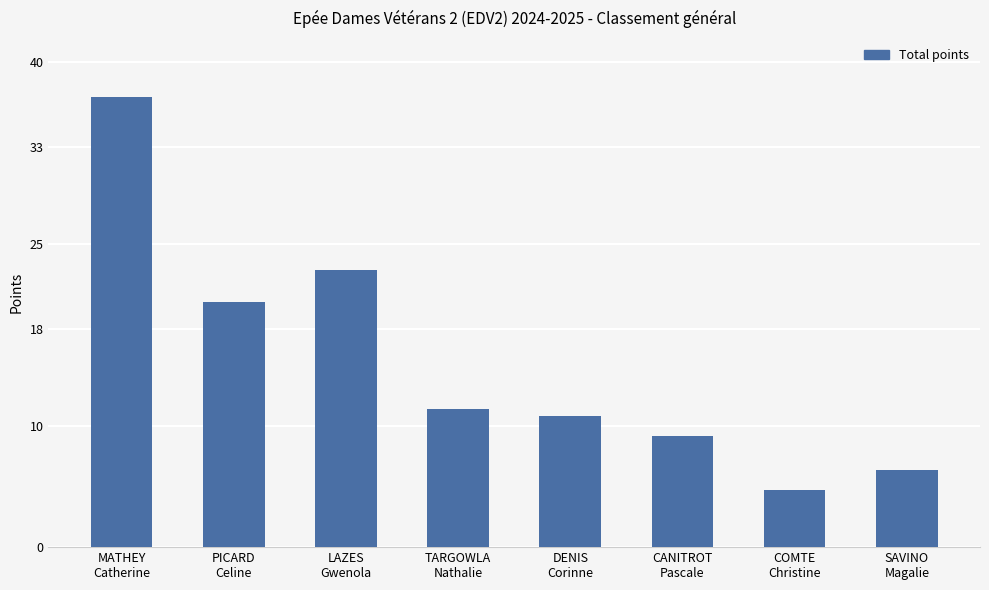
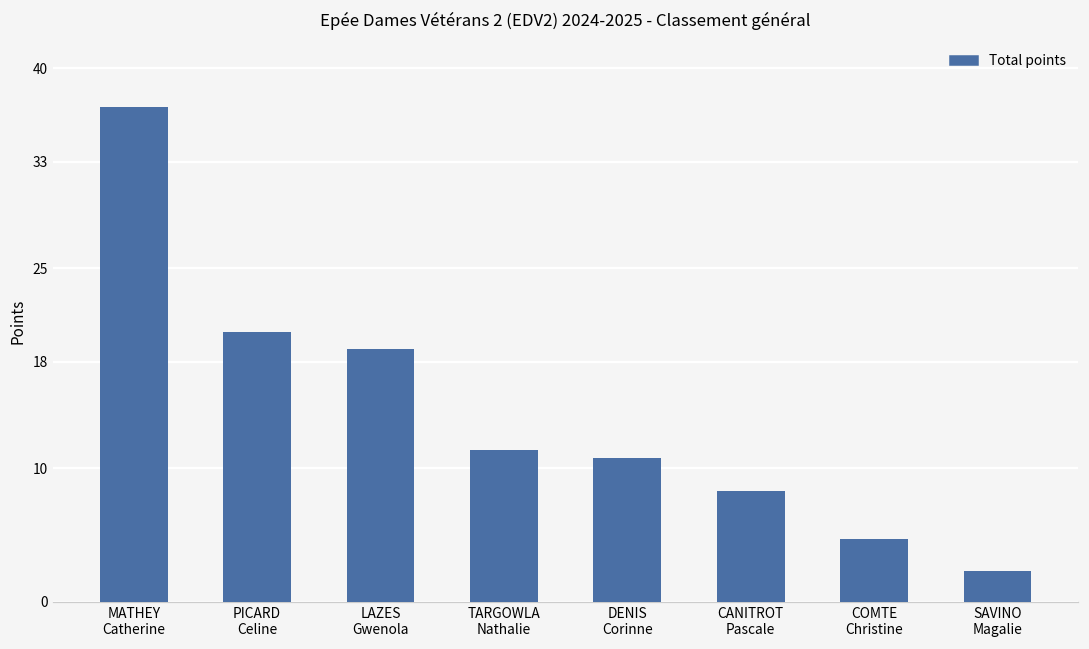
LAZES Gwenola: 22.9 -> 19.0
CANITROT Pascale: 9.2 -> 8.4
SAVINO Magalie: 6.4 -> 2.4
